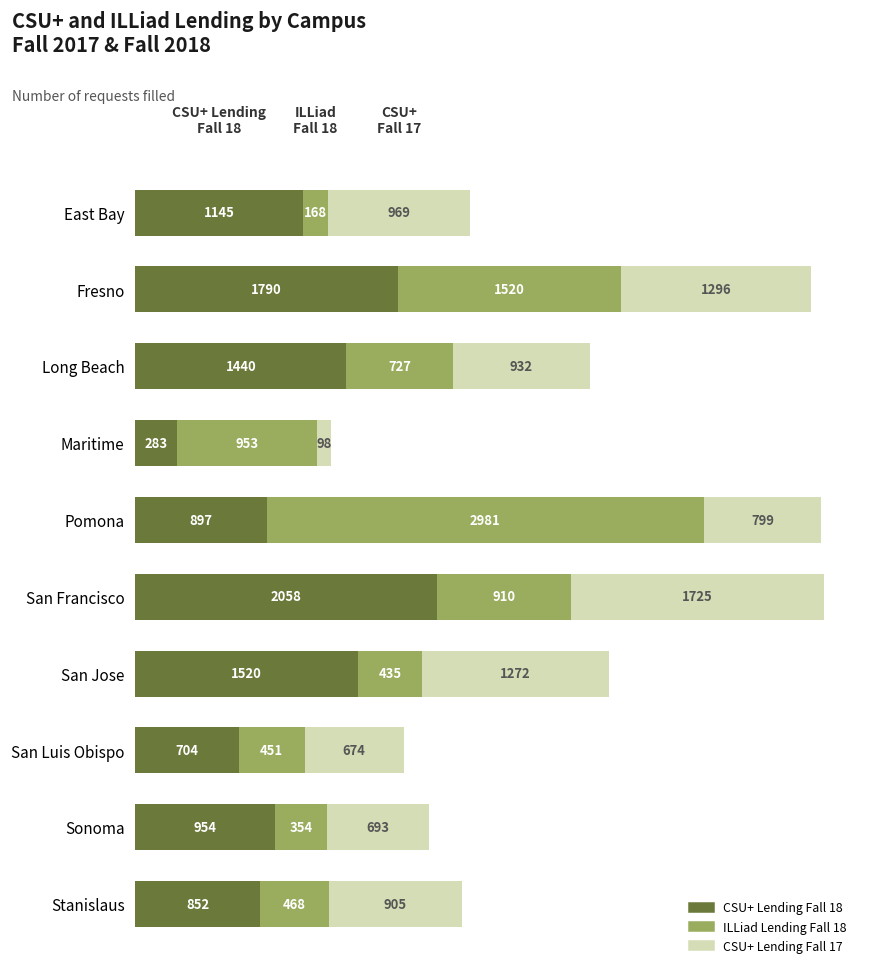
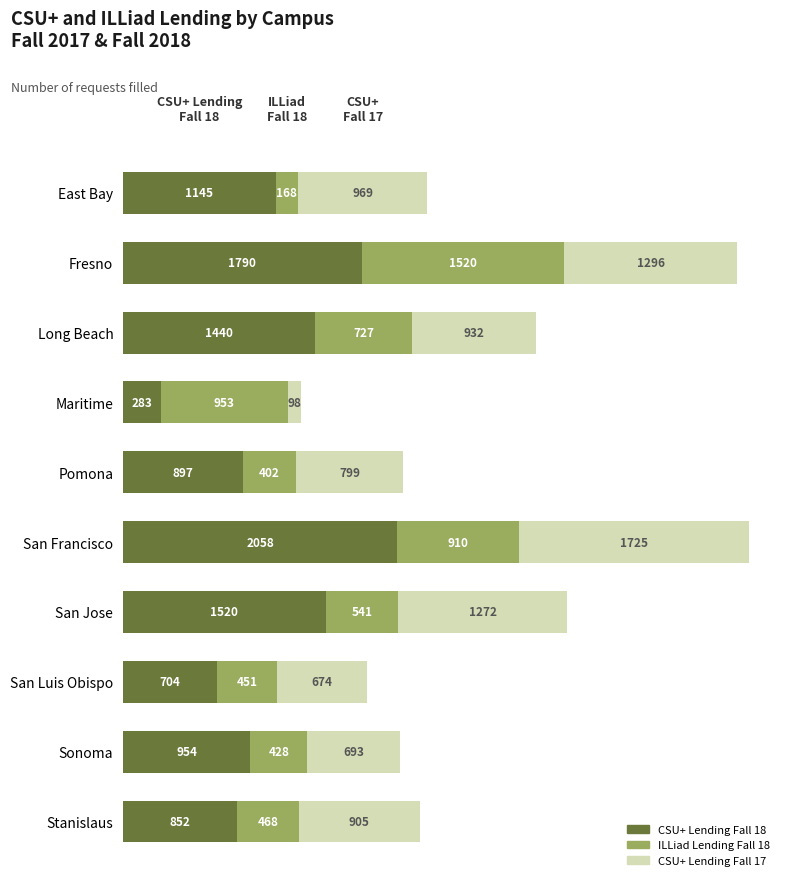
ILLiad Lending Fall 18, Pomona: 2981 -> 402
ILLiad Lending Fall 18, San Jose: 435 -> 541
ILLiad Lending Fall 18, Sonoma: 354 -> 428
